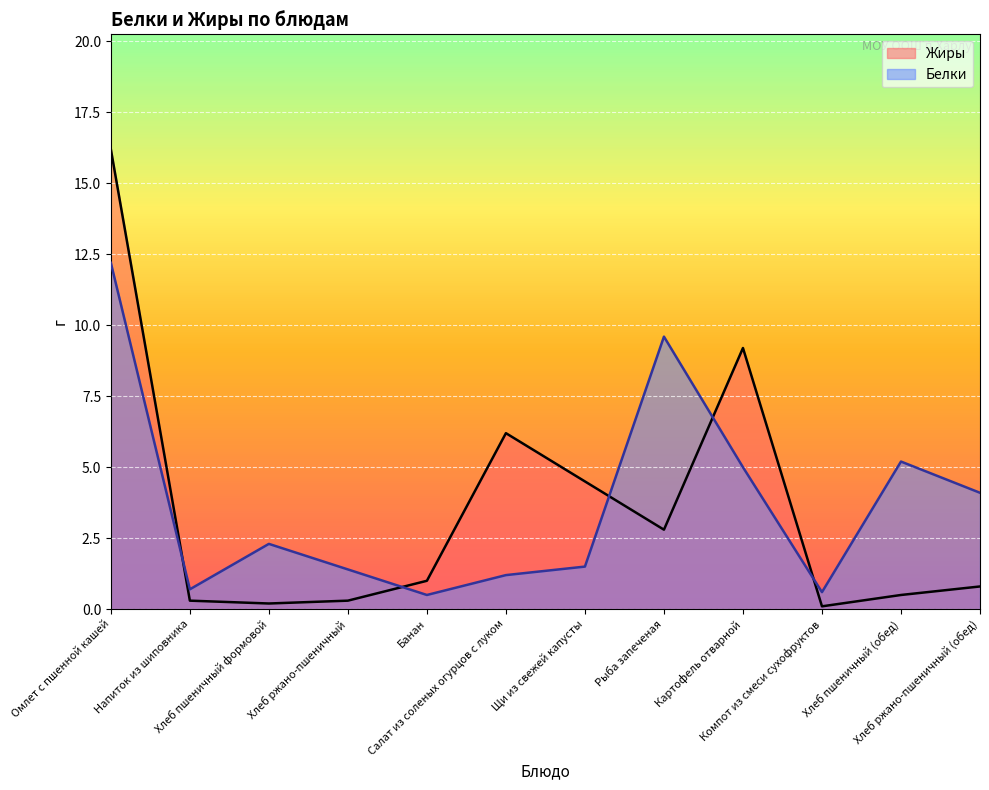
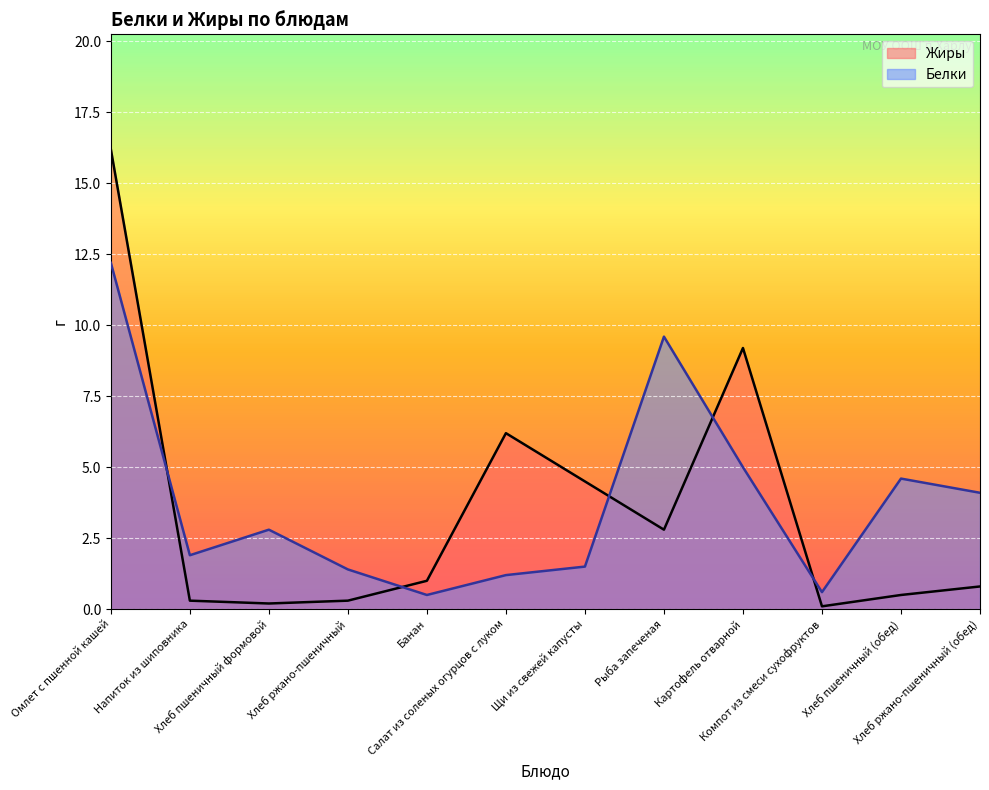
Белки, Напиток из шиповника: 0.7 -> 1.9
Белки, Хлеб пшеничный формовой: 2.3 -> 2.8
Белки, Хлеб пшеничный (обед): 5.2 -> 4.6
